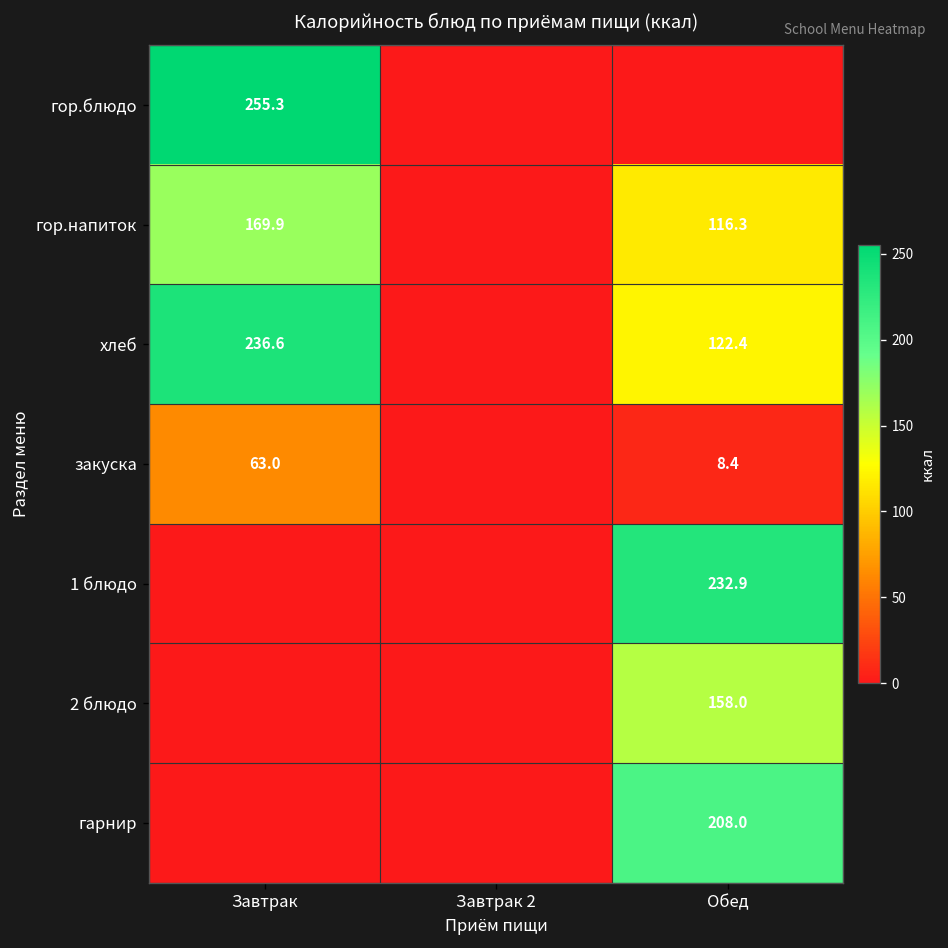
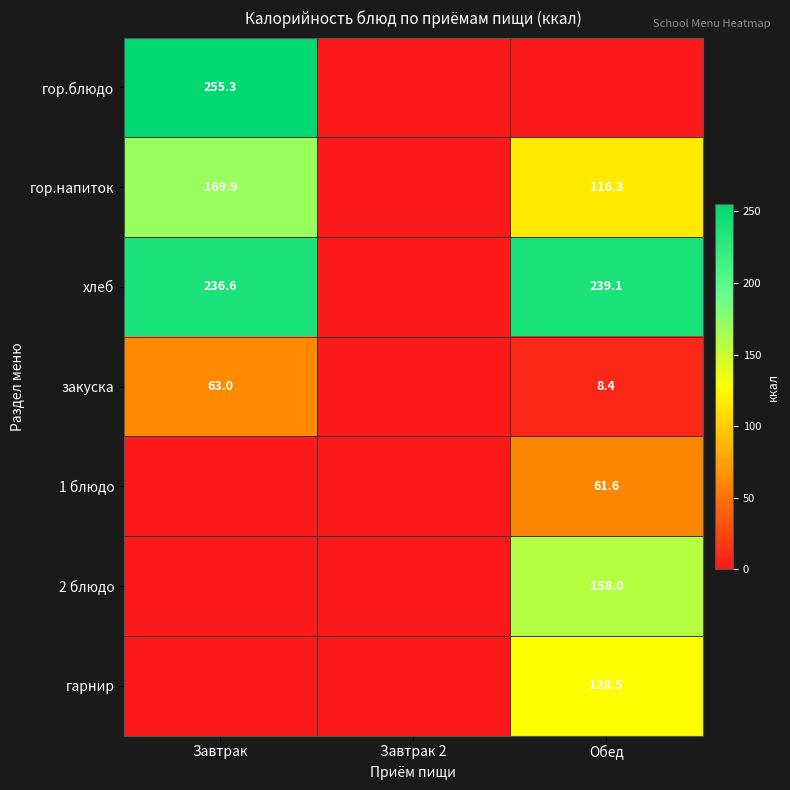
хлеб, Обед: 122.4 -> 239.1
1 блюдо, Обед: 232.9 -> 61.6
гарнир, Обед: 208.0 -> 128.5
